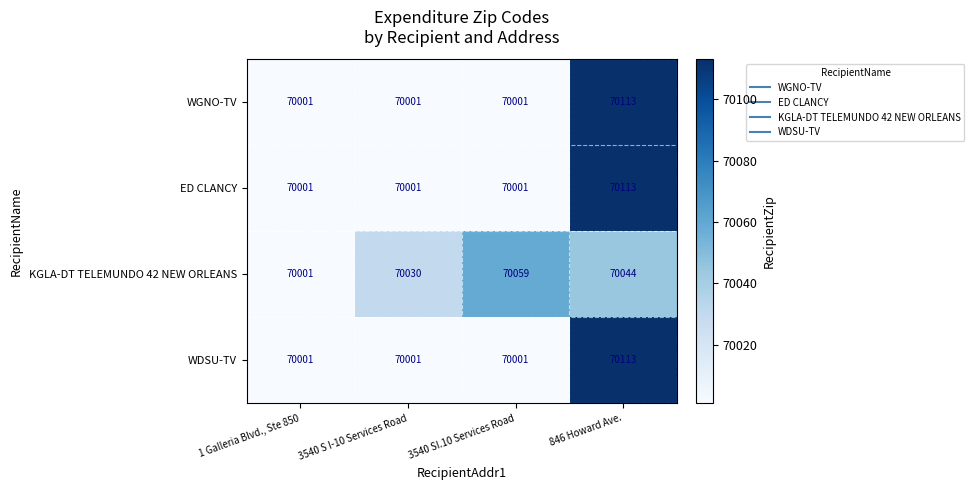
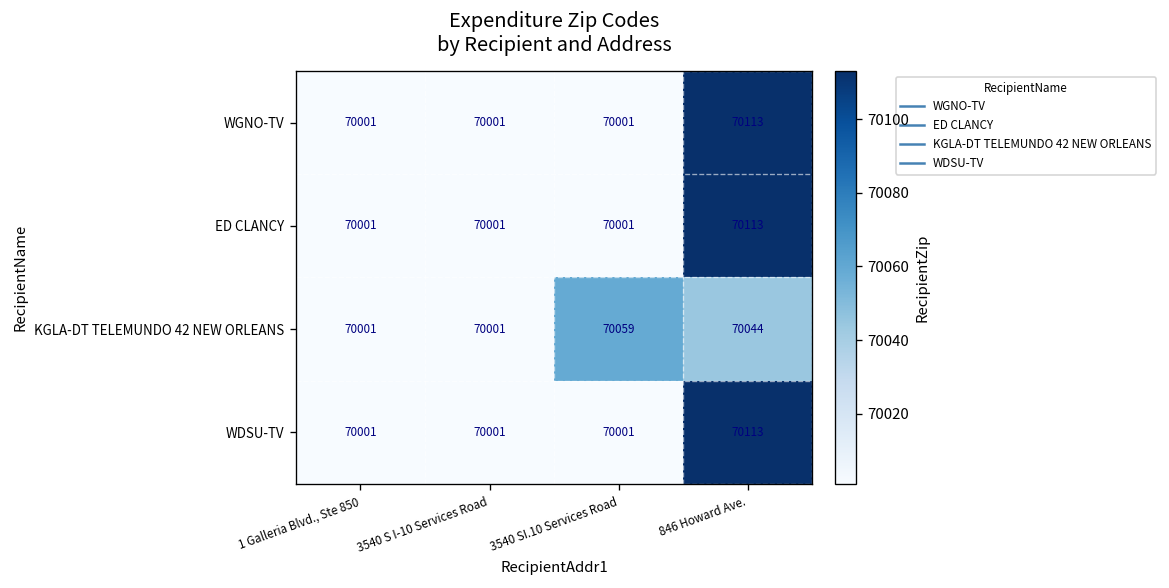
KGLA-DT TELEMUNDO 42 NEW ORLEANS, 3540 S I-10 Services Road: 70030 -> 70001
